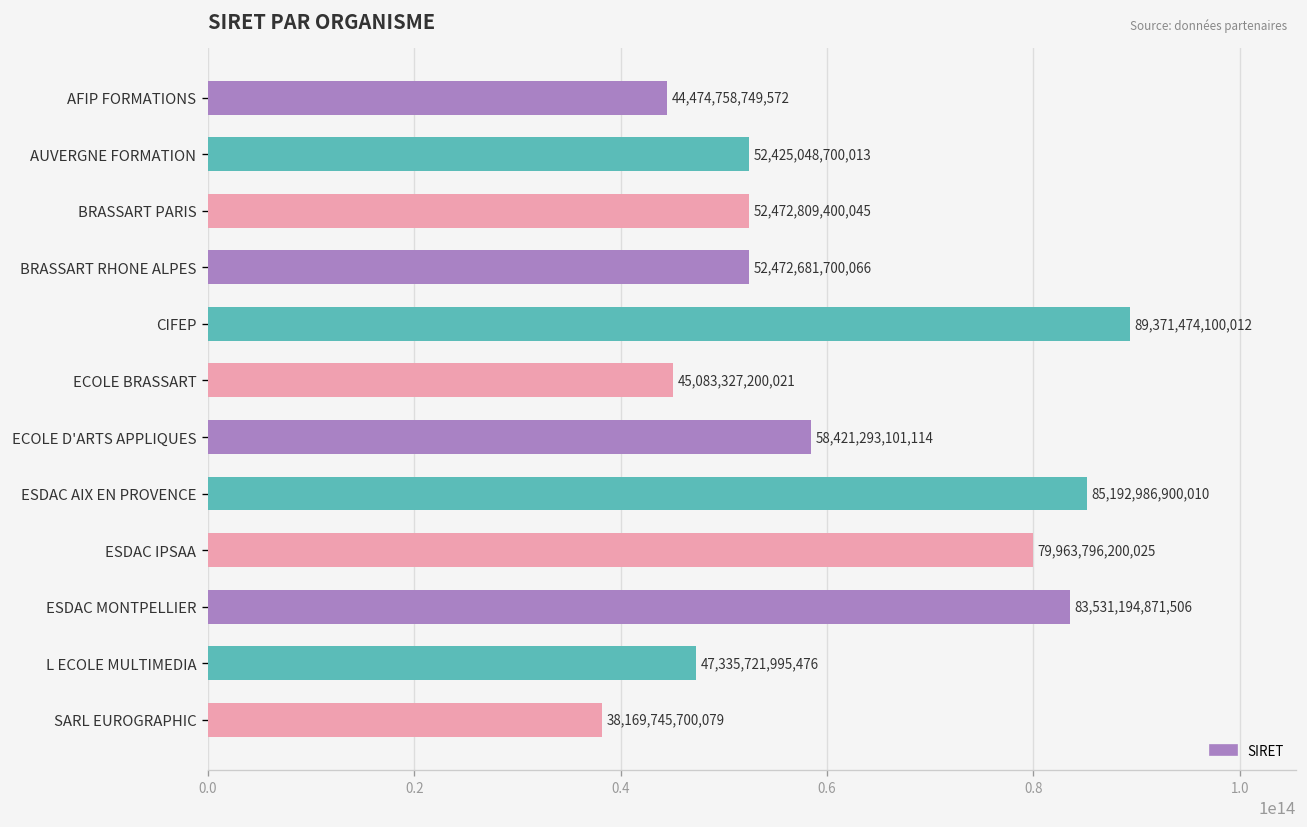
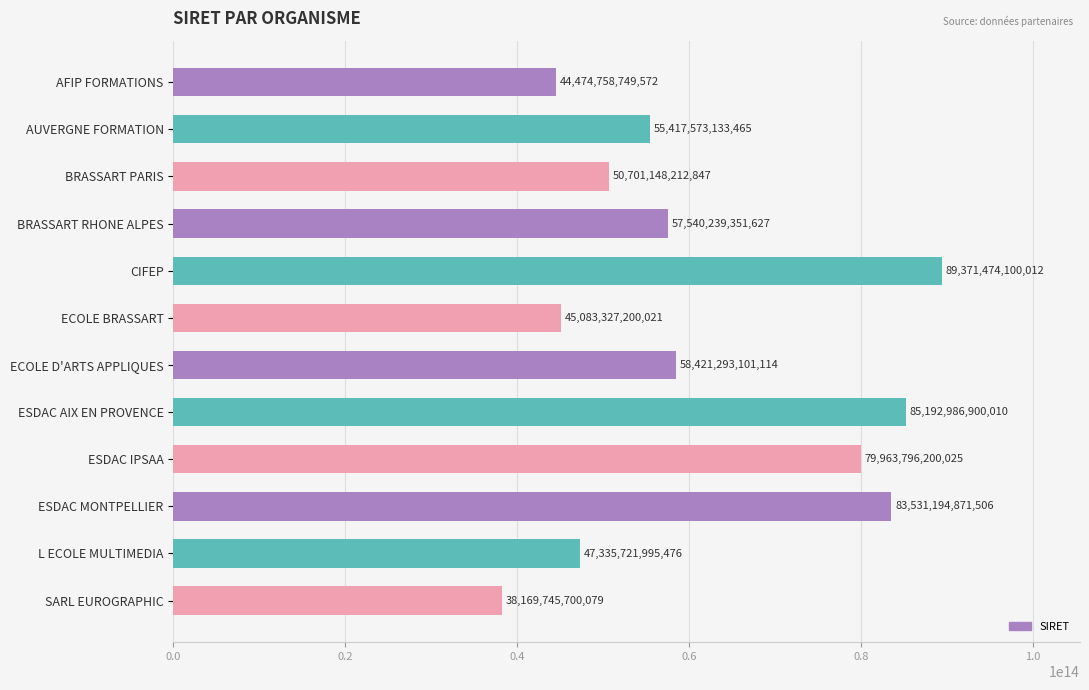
AUVERGNE FORMATION: 52,425,048,700,013 -> 55,417,573,133,465
BRASSART PARIS: 52,472,809,400,045 -> 50,701,148,212,847
BRASSART RHONE ALPES: 52,472,681,700,066 -> 57,540,239,351,627
